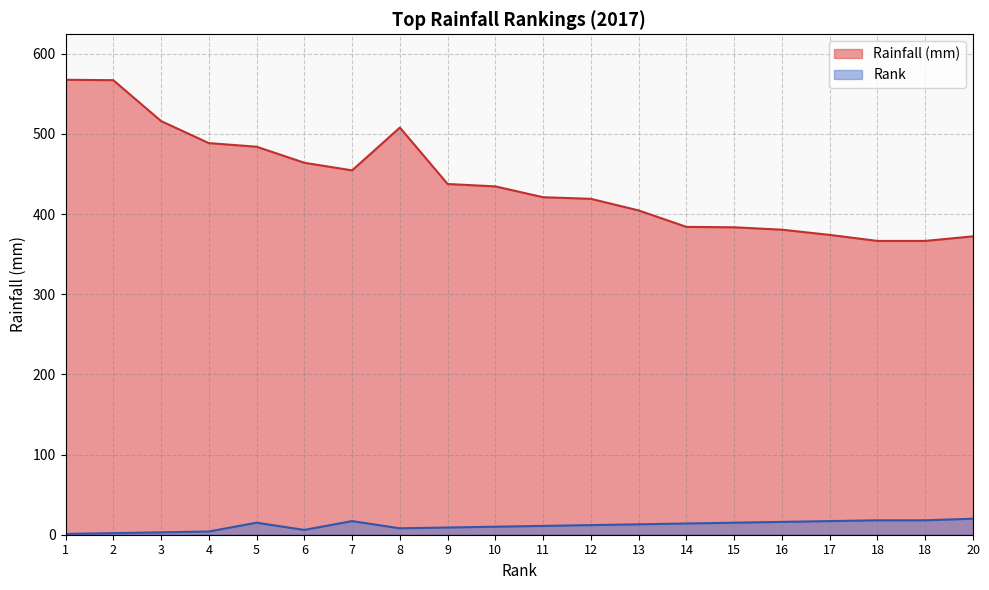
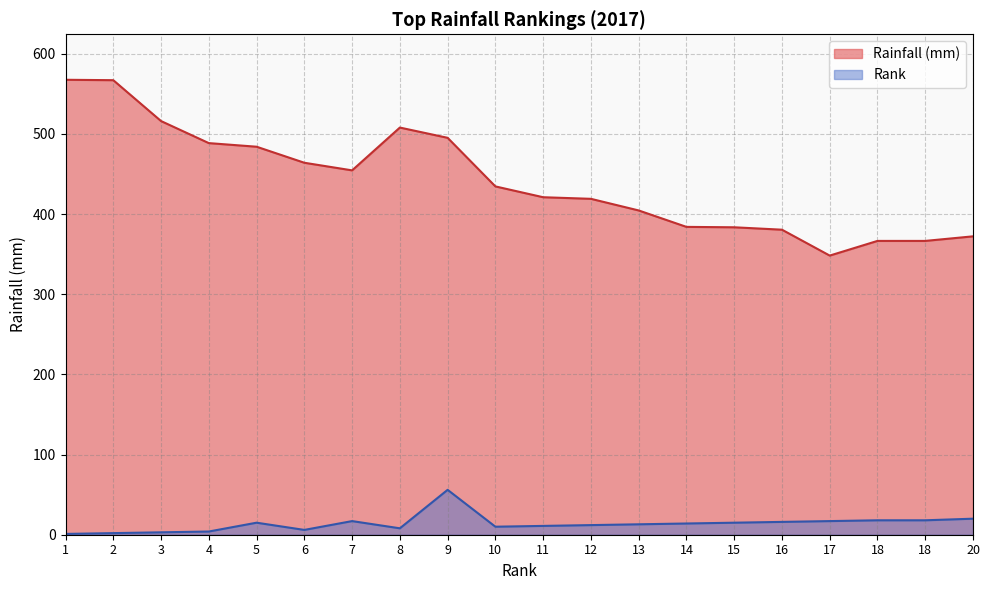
Rainfall (mm), 9: 440 -> 500
Rank, 9: 10 -> 60
Rainfall (mm), 17: 370 -> 350
